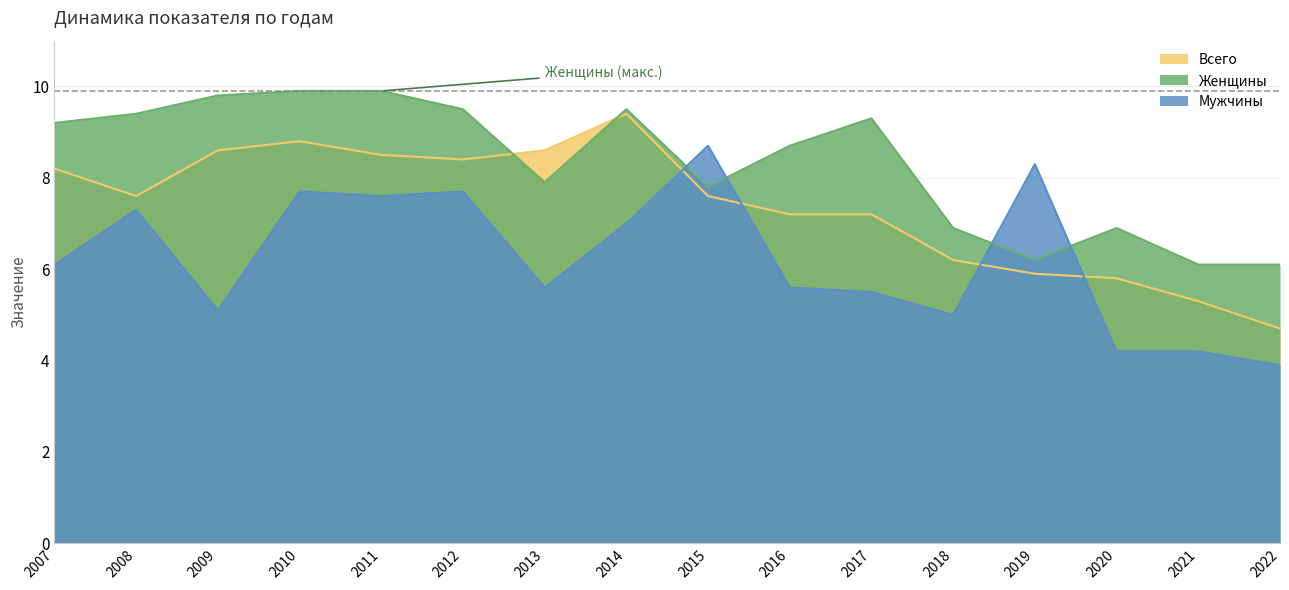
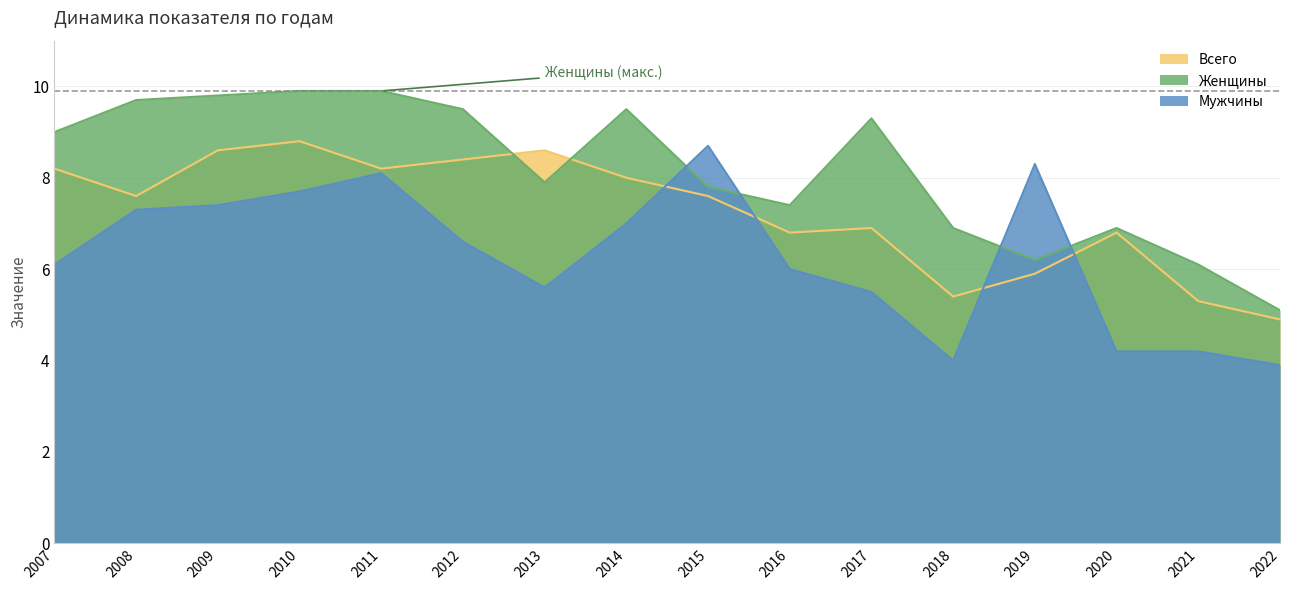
Женщины, 2007: 9.2 -> 9.0
Женщины, 2008: 9.4 -> 9.7
Мужчины, 2009: 5.1 -> 7.4
Всего, 2011: 8.5 -> 8.2
Мужчины, 2011: 7.6 -> 8.1
Мужчины, 2012: 7.7 -> 6.6
Всего, 2014: 9.4 -> 8.0
Всего, 2016: 7.2 -> 6.8
Женщины, 2016: 8.7 -> 7.4
Мужчины, 2016: 5.6 -> 6.0
Всего, 2017: 7.2 -> 6.9
Всего, 2018: 6.2 -> 5.4
Мужчины, 2018: 5 -> 4
Всего, 2020: 5.8 -> 6.8
Всего, 2022: 4.7 -> 4.9
Женщины, 2022: 6.1 -> 5.1
